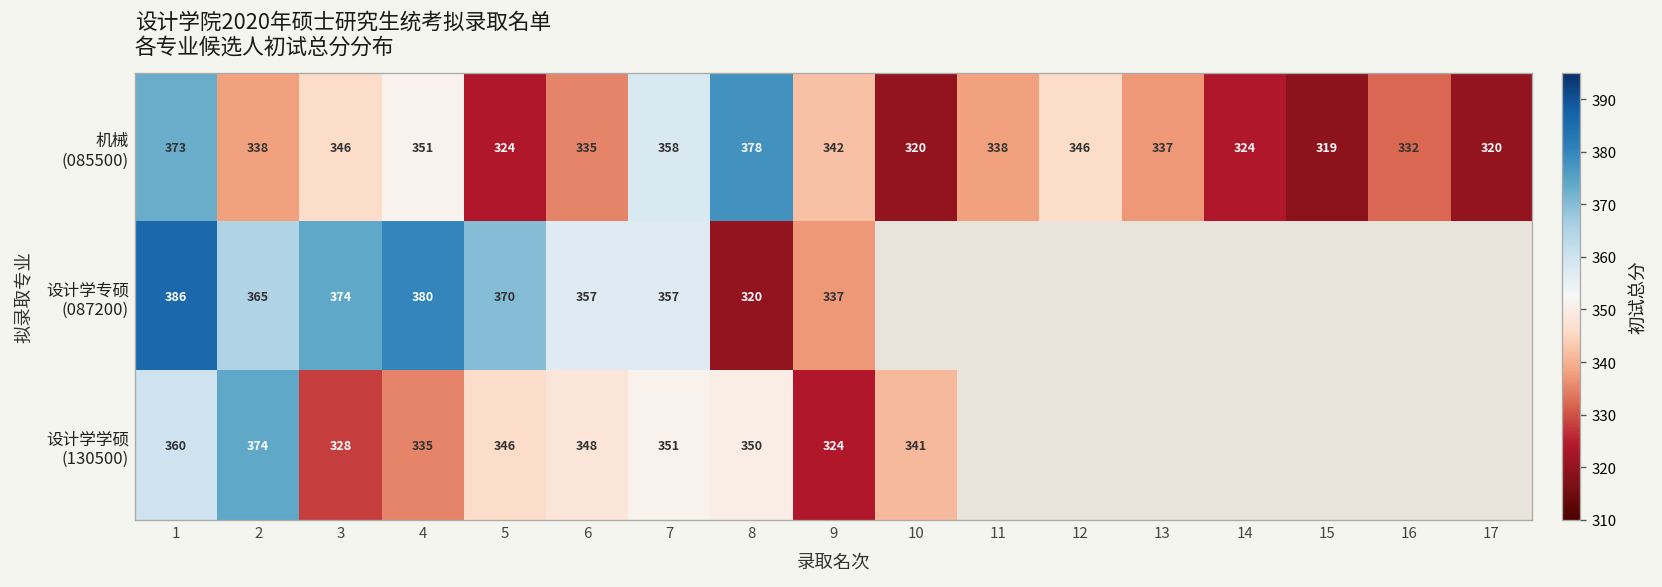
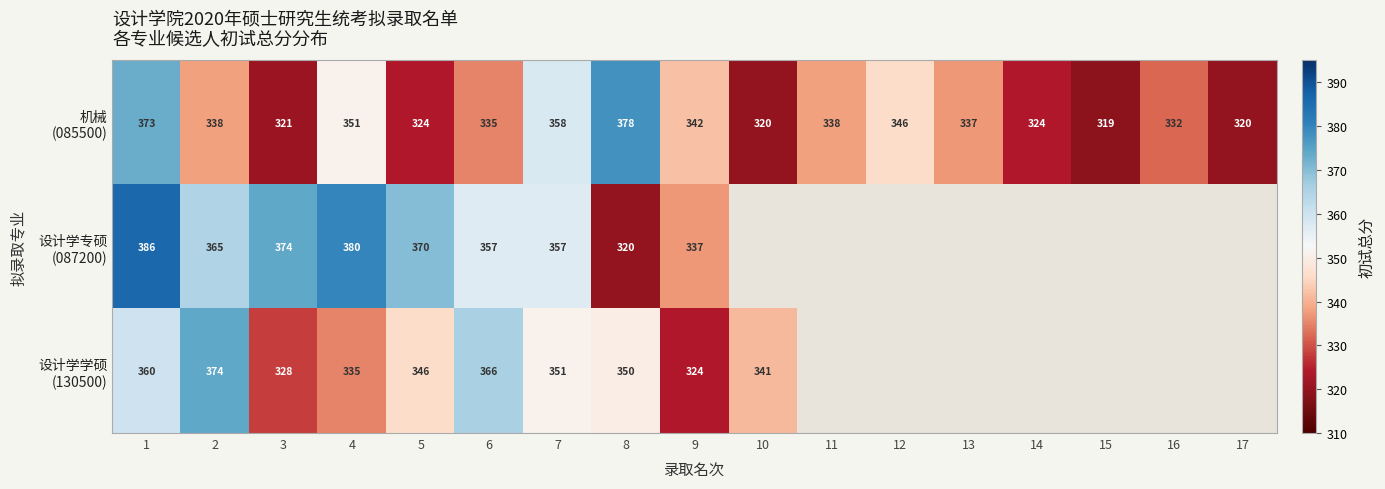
机械 (085500), 3: 346 -> 321
设计学学硕 (130500), 6: 348 -> 366
